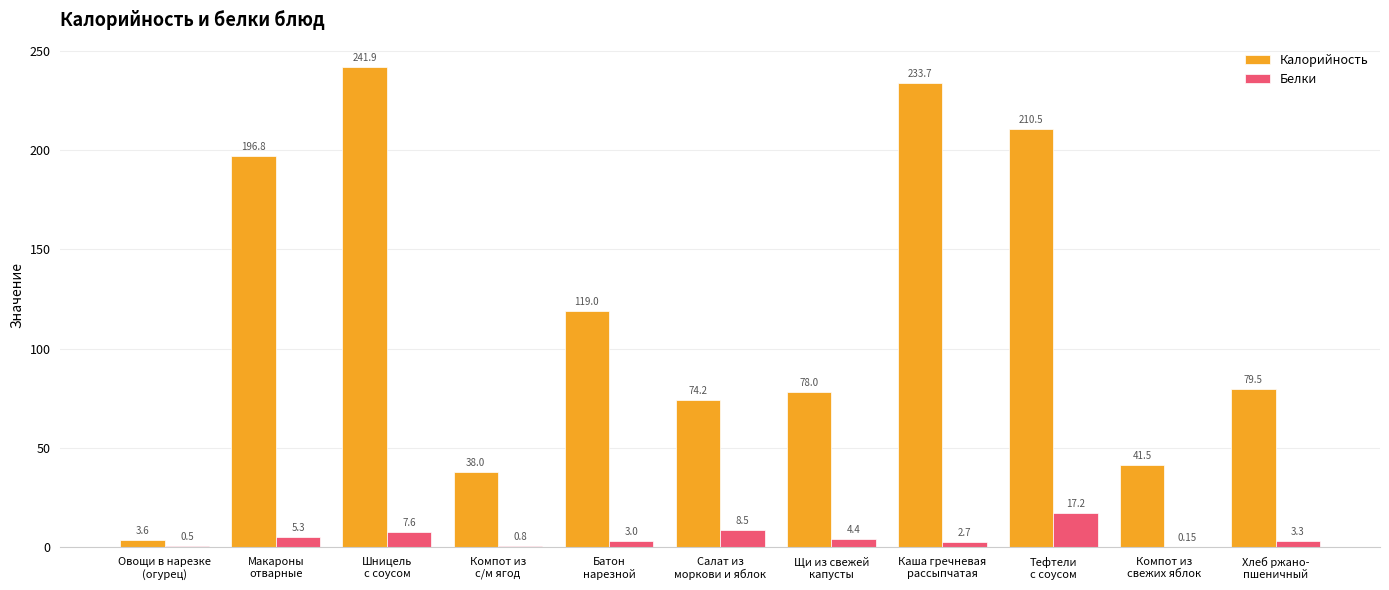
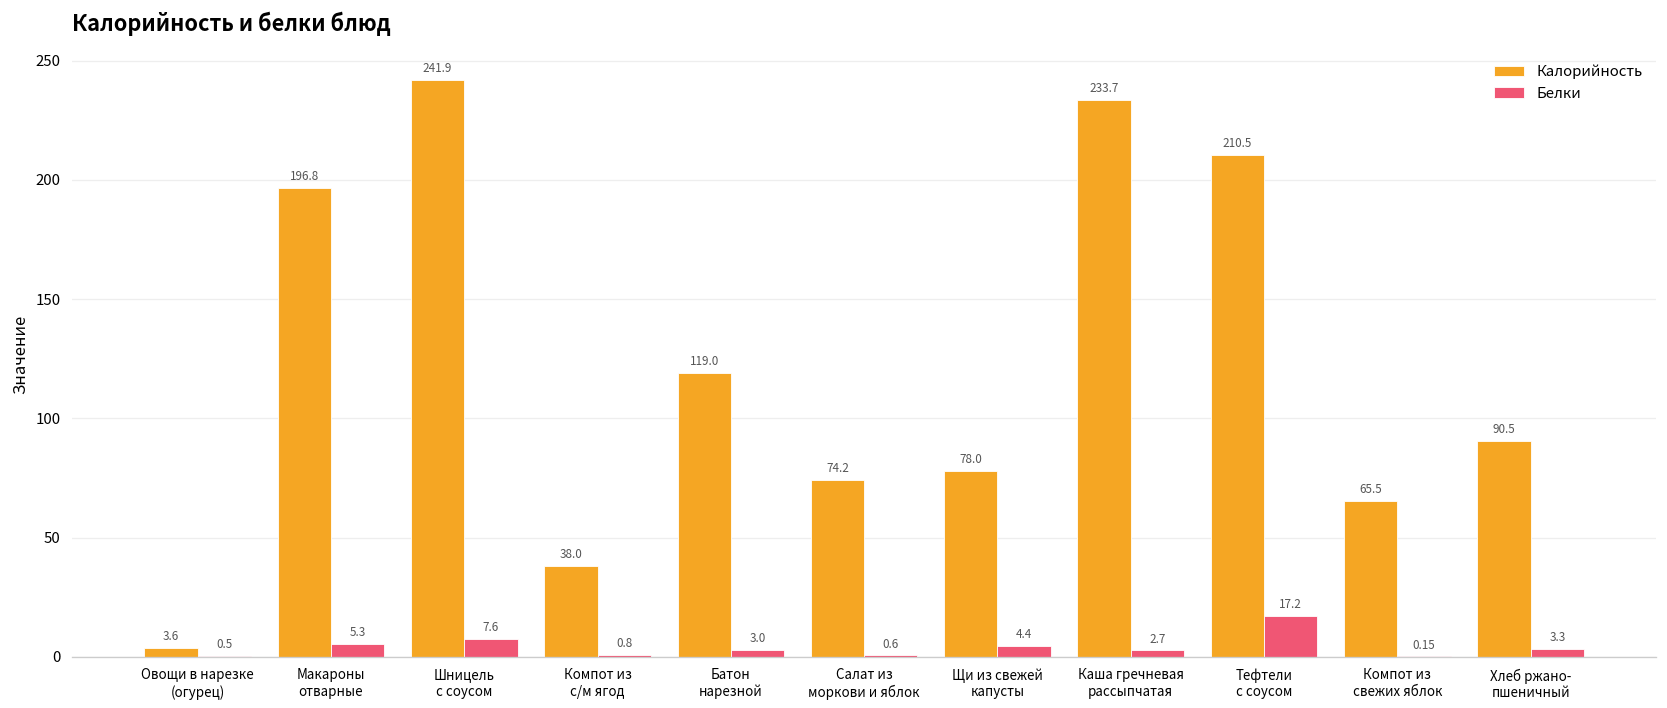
Белки, Салат из моркови и яблок: 8.5 -> 0.6
Калорийность, Компот из свежих яблок: 41.5 -> 65.5
Калорийность, Хлеб ржано- пшеничный: 79.5 -> 90.5
